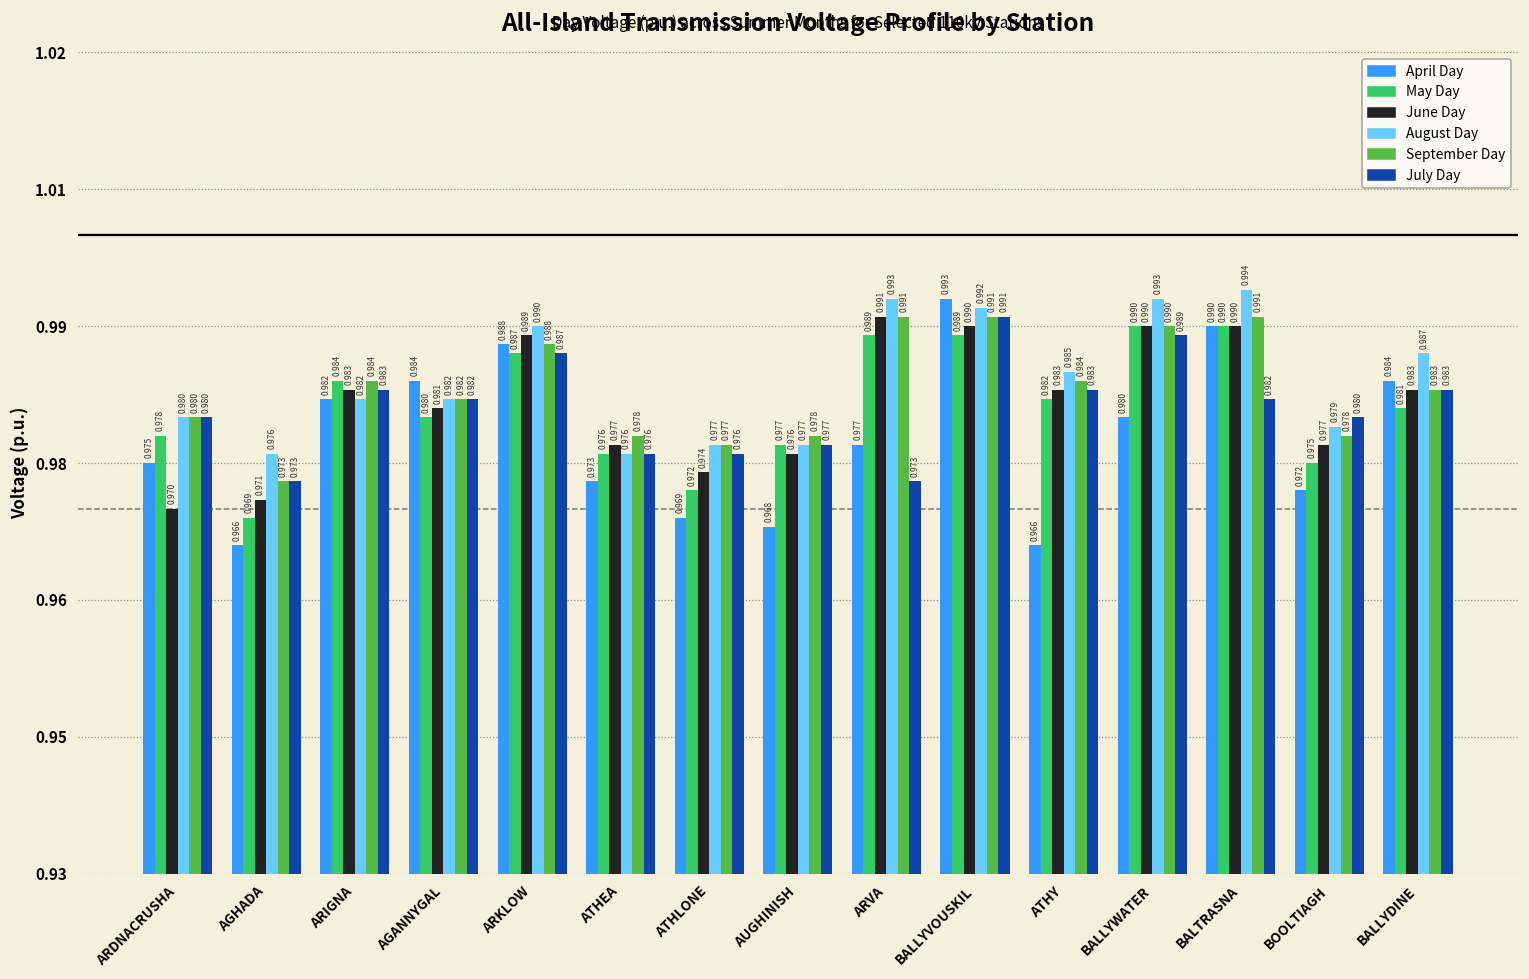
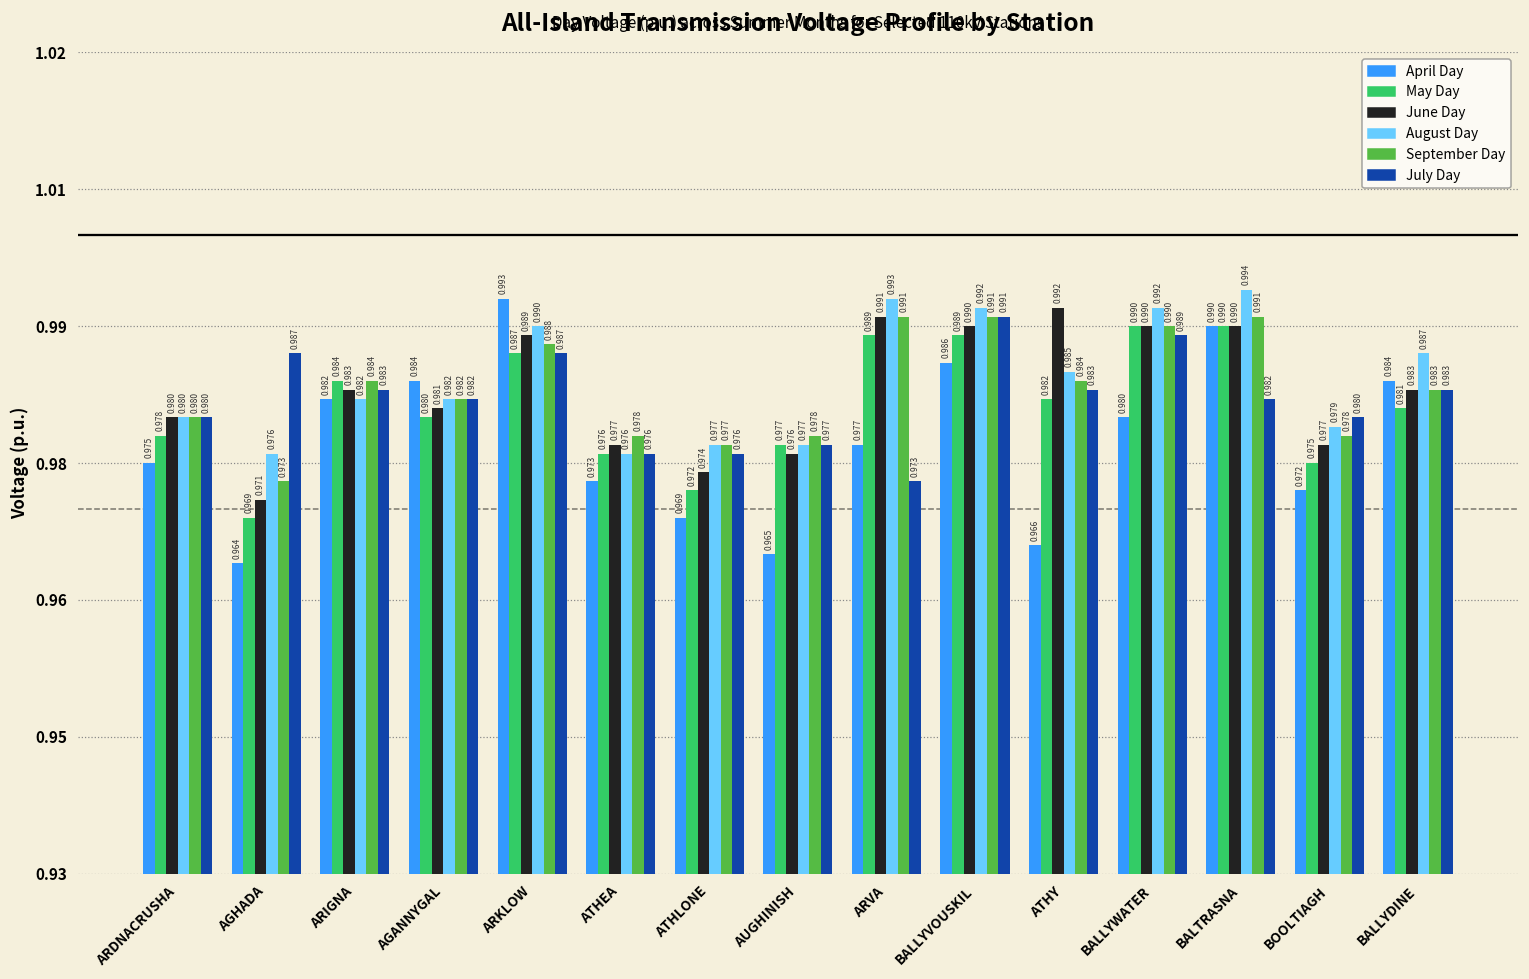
June Day, ARDNACRUSHA: 0.970 -> 0.980
April Day, AGHADA: 0.966 -> 0.964
July Day, AGHADA: 0.973 -> 0.987
April Day, ARKLOW: 0.988 -> 0.993
April Day, AUGHINISH: 0.968 -> 0.965
April Day, BALLYVOUSKIL: 0.993 -> 0.986
June Day, ATHY: 0.983 -> 0.992
August Day, BALLYWATER: 0.993 -> 0.992
